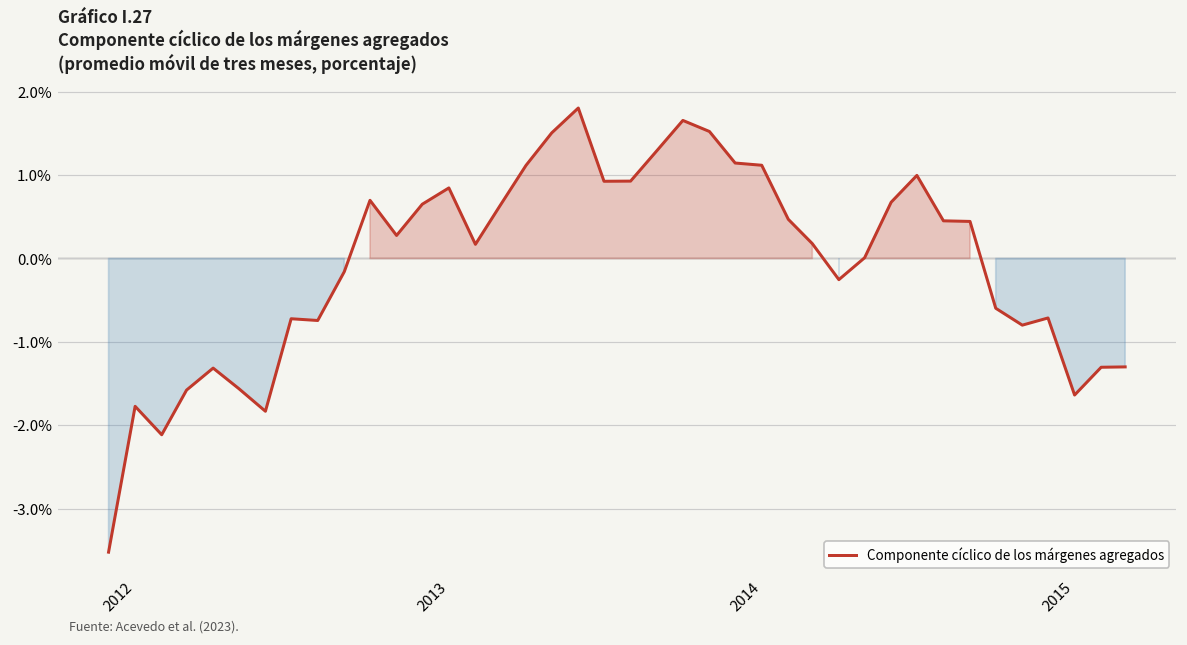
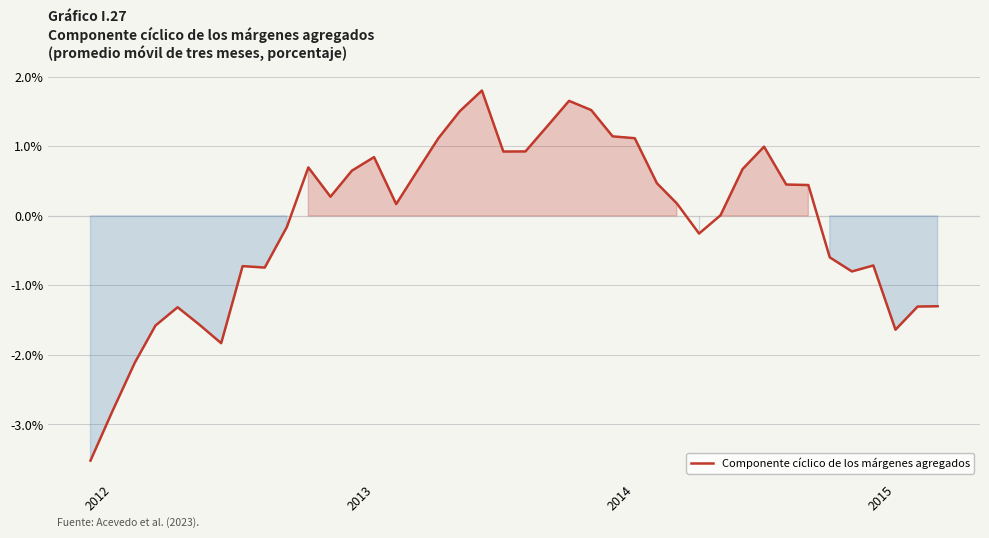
2012: -1.8% -> -2.8%
